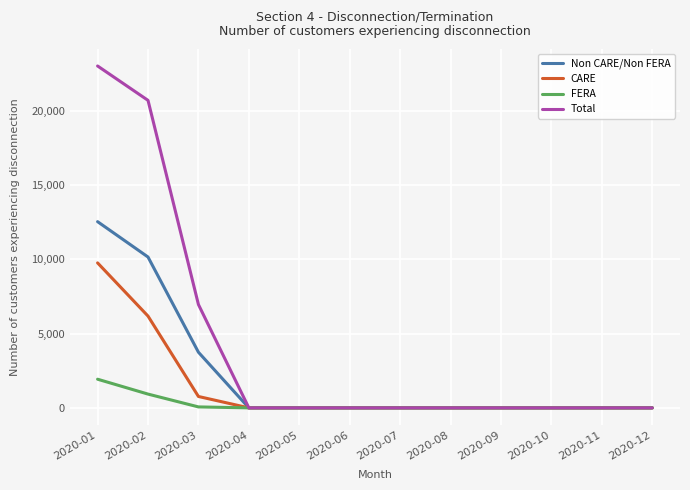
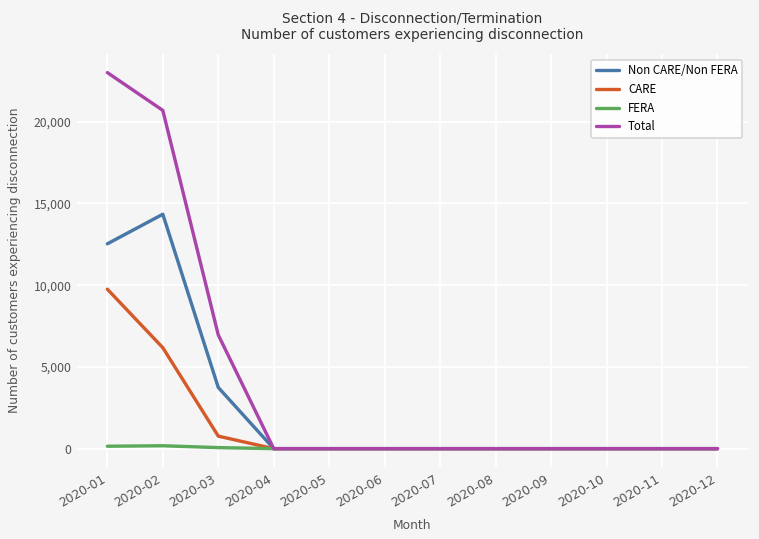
FERA, 2020-01: 1,900 -> 100
Non CARE/Non FERA, 2020-02: 10,200 -> 14,300
FERA, 2020-02: 900 -> 200
